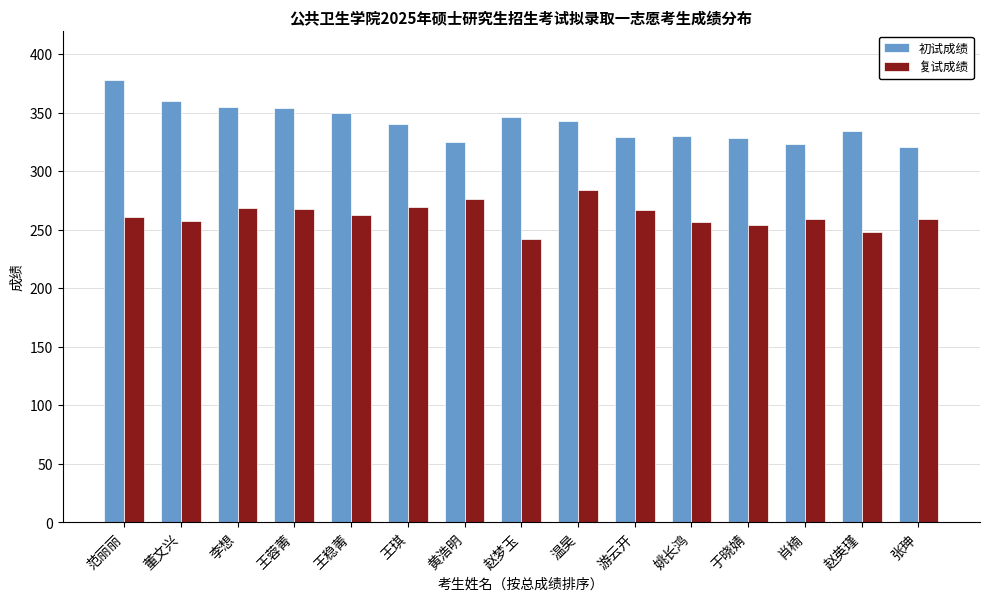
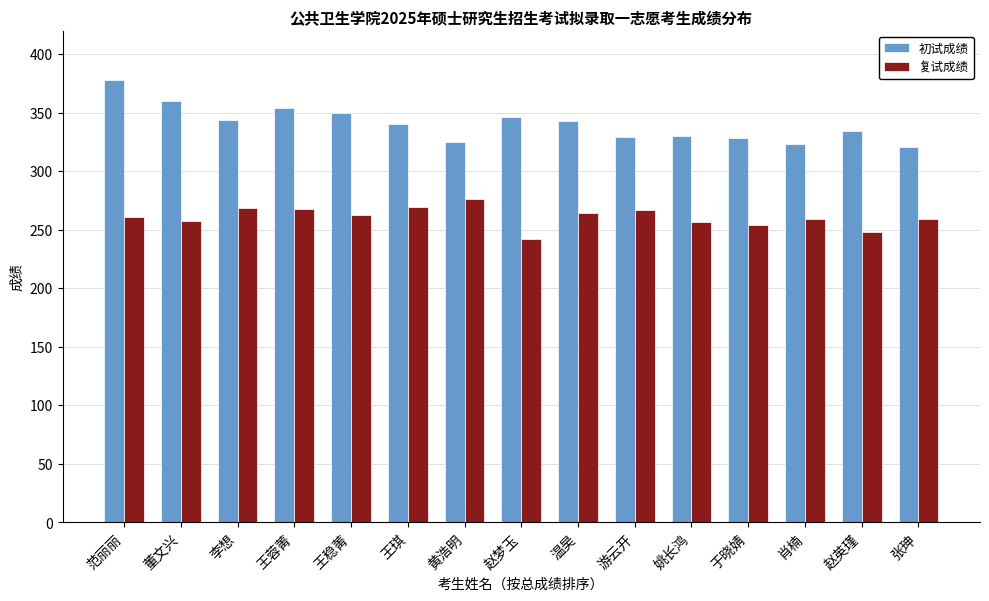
初试成绩, 李想: 355 -> 344
复试成绩, 温昊: 284 -> 264
